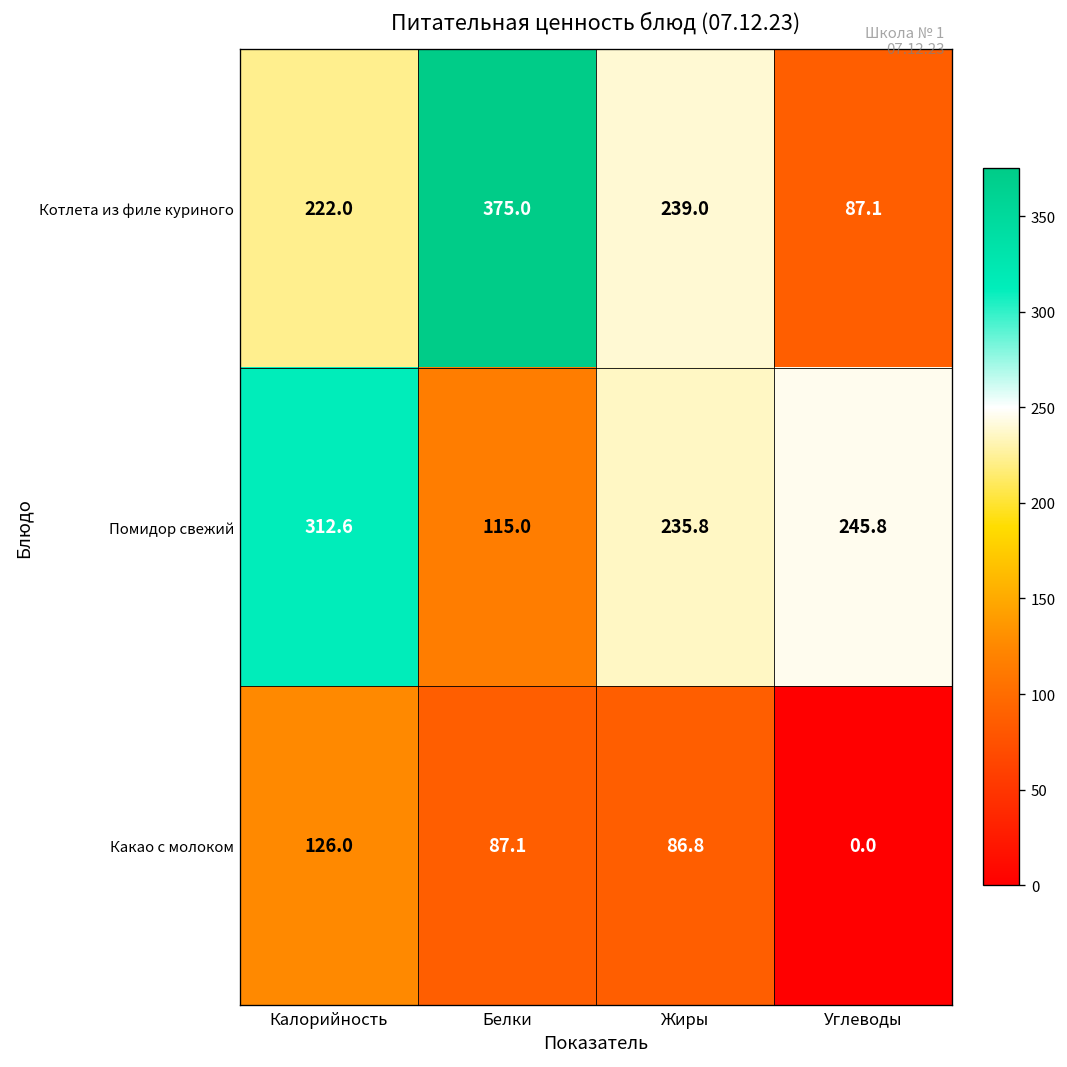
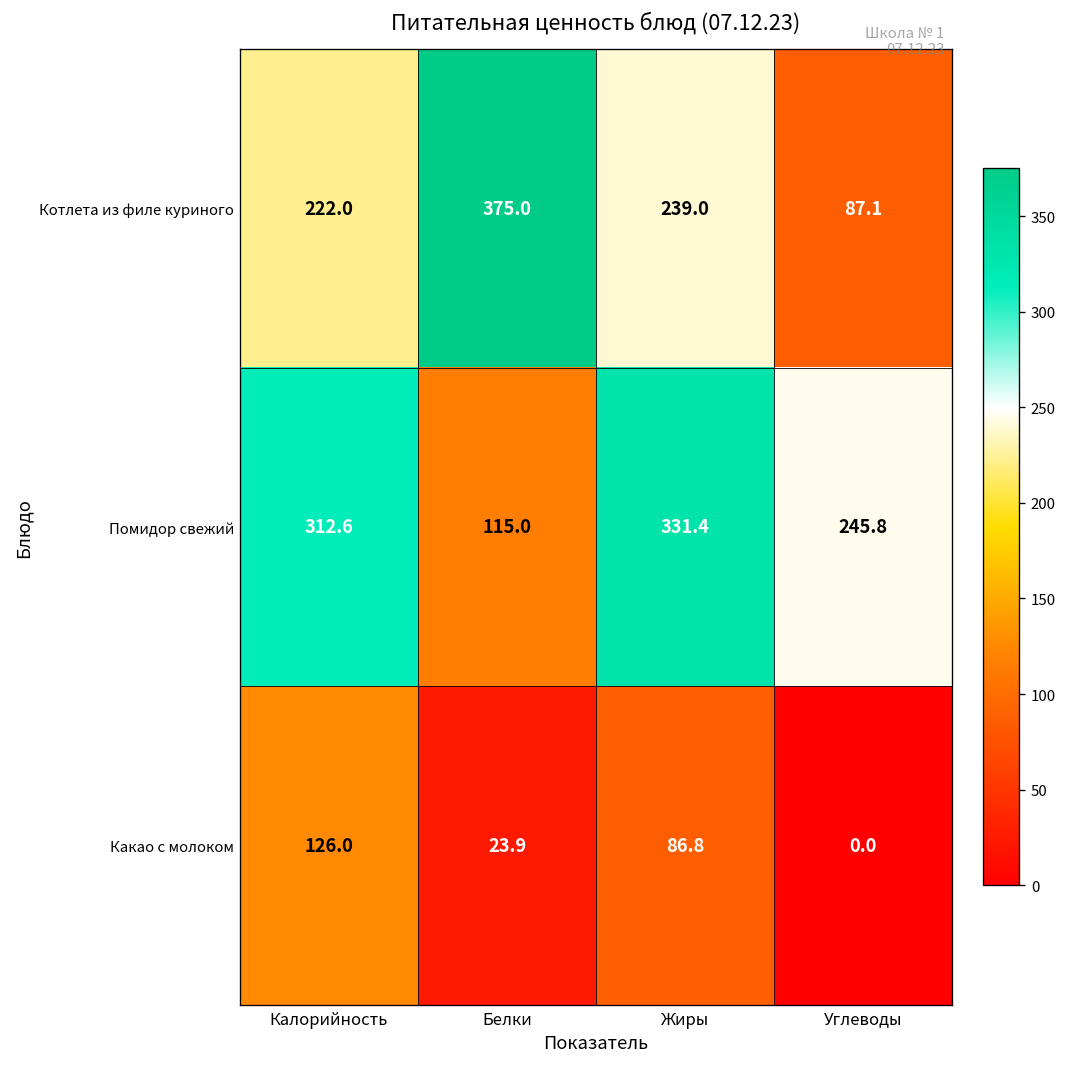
Помидор свежий, Жиры: 235.8 -> 331.4
Какао с молоком, Белки: 87.1 -> 23.9
